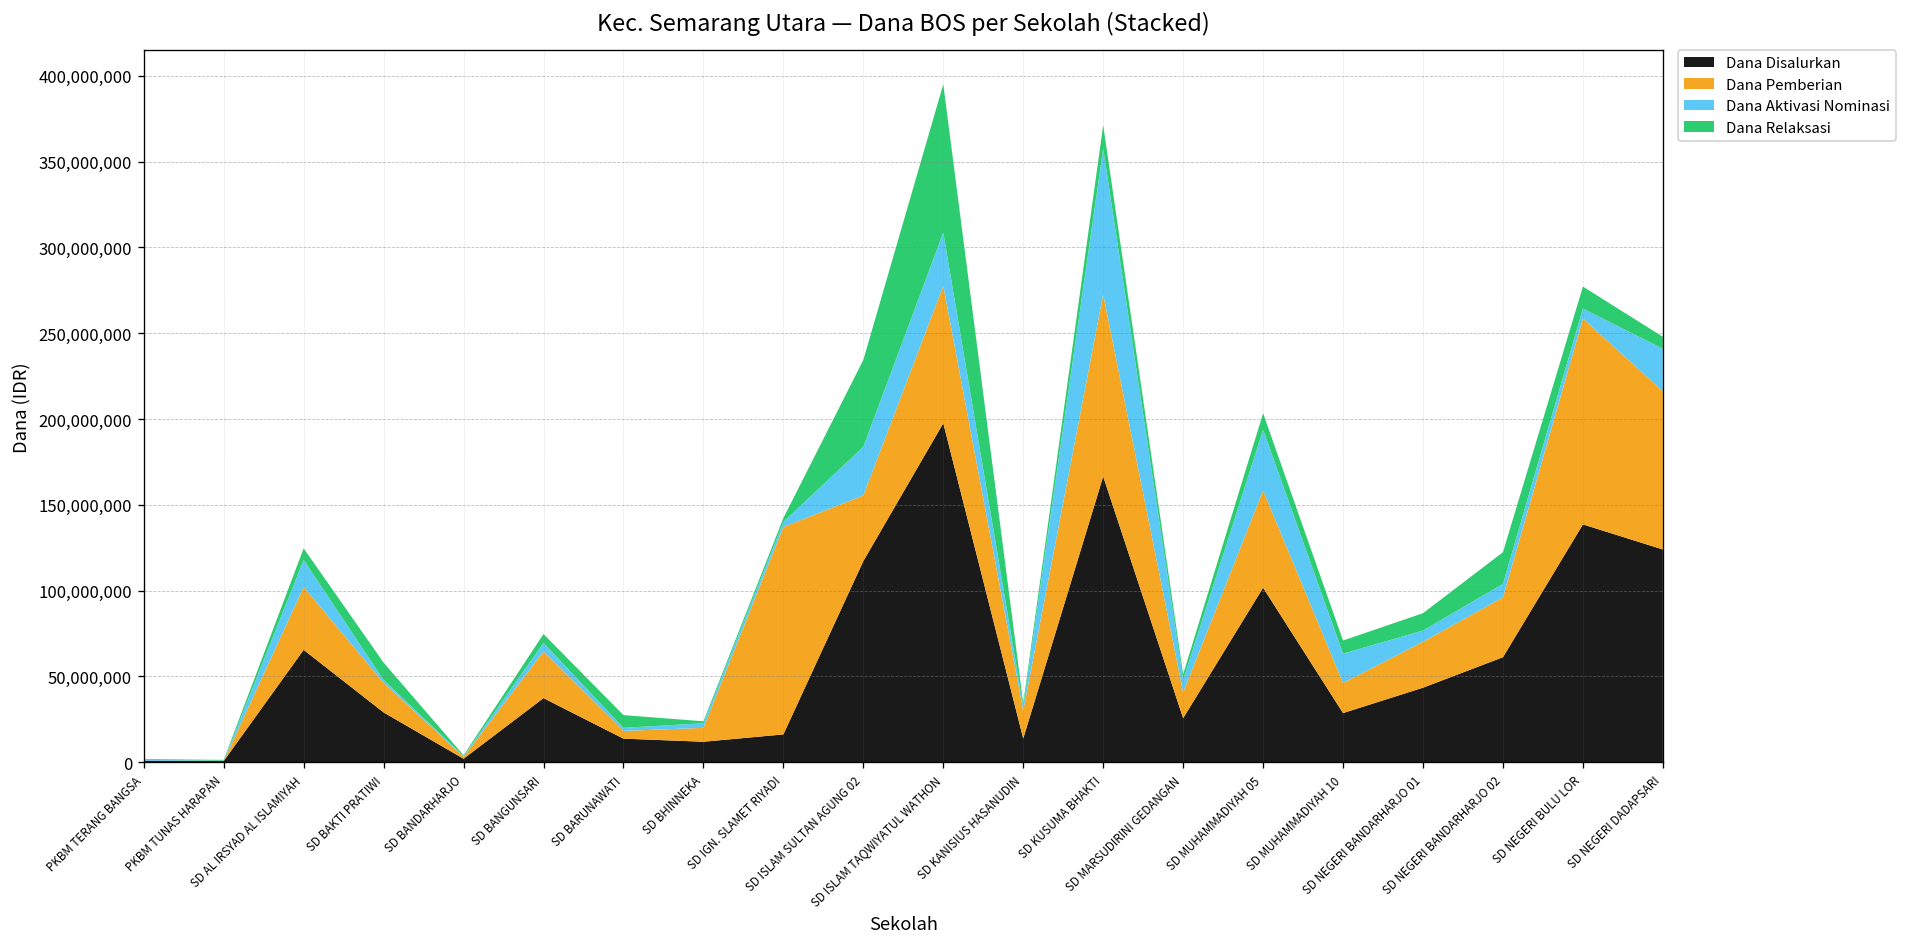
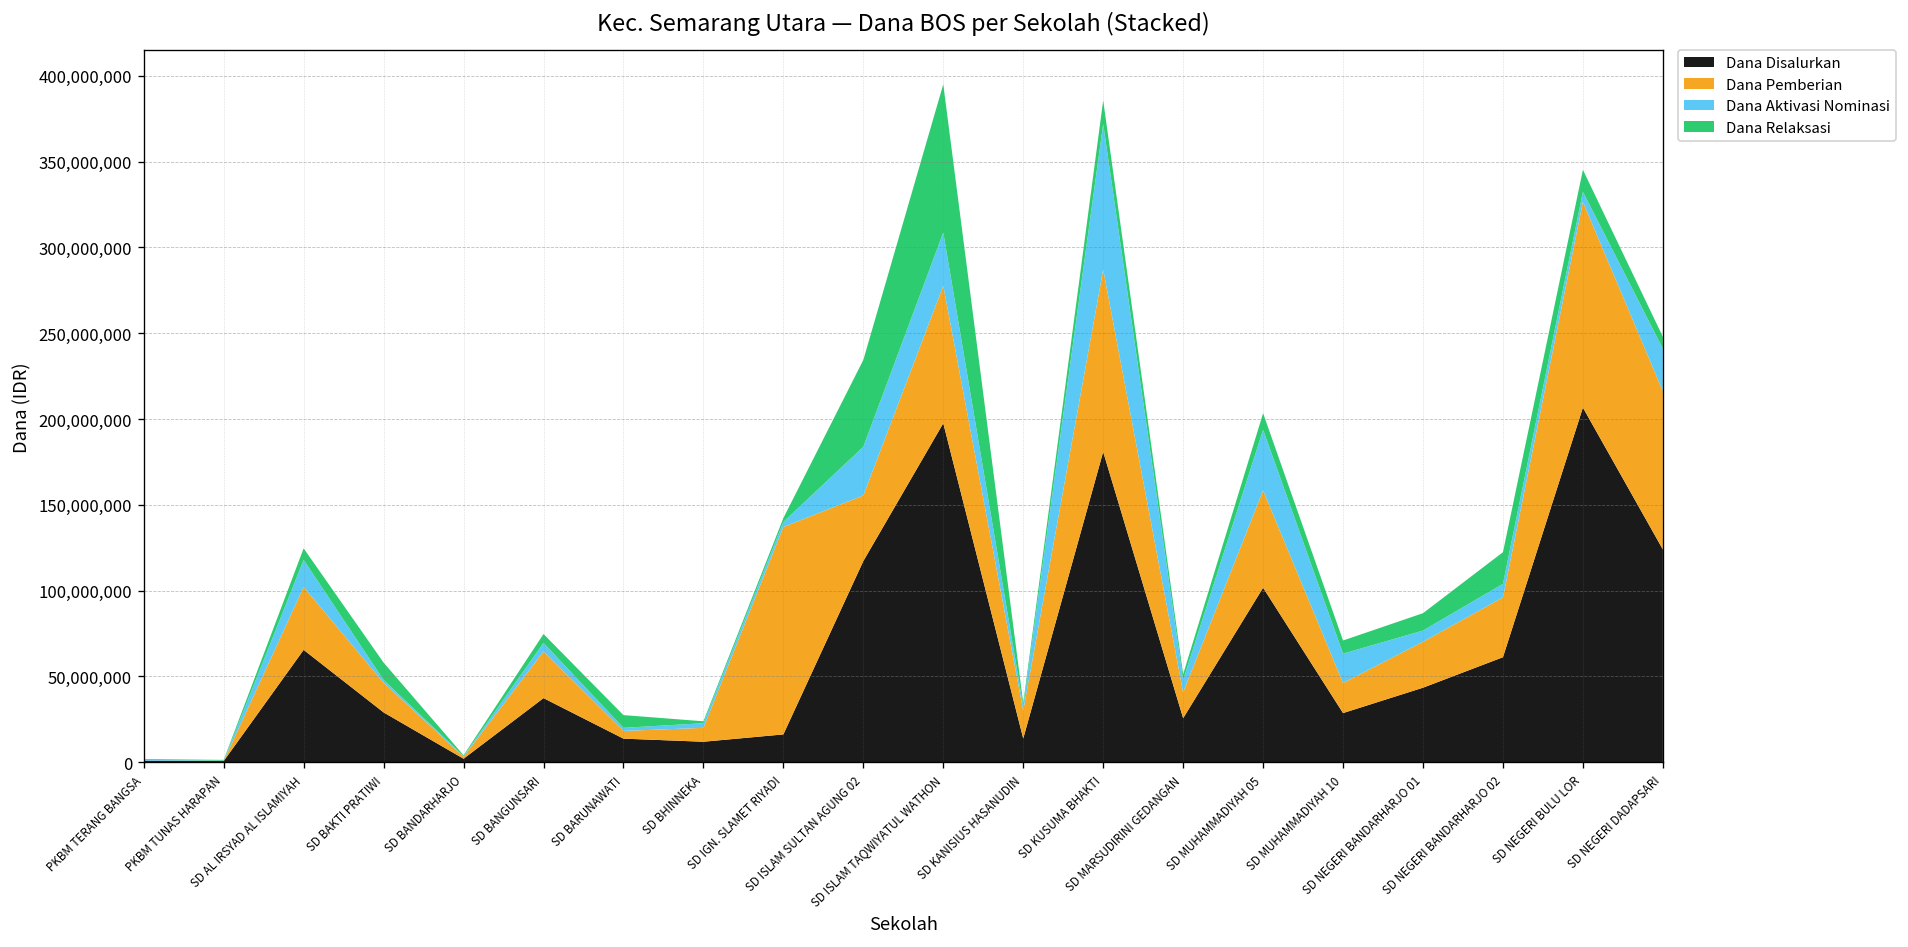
Dana Disalurkan, SD KUSUMA BHAKTI: 167,000,000 -> 181,000,000
Dana Disalurkan, SD NEGERI BULU LOR: 139,000,000 -> 207,000,000
